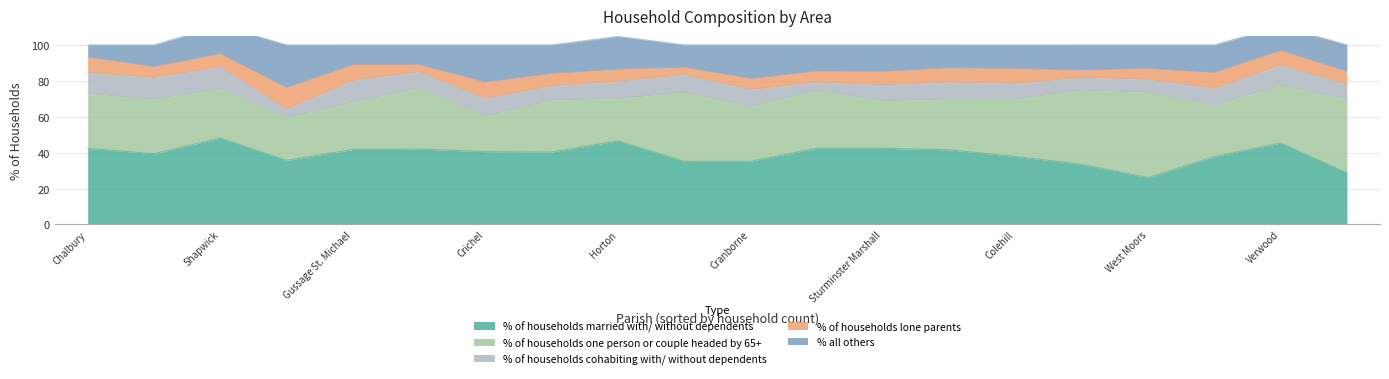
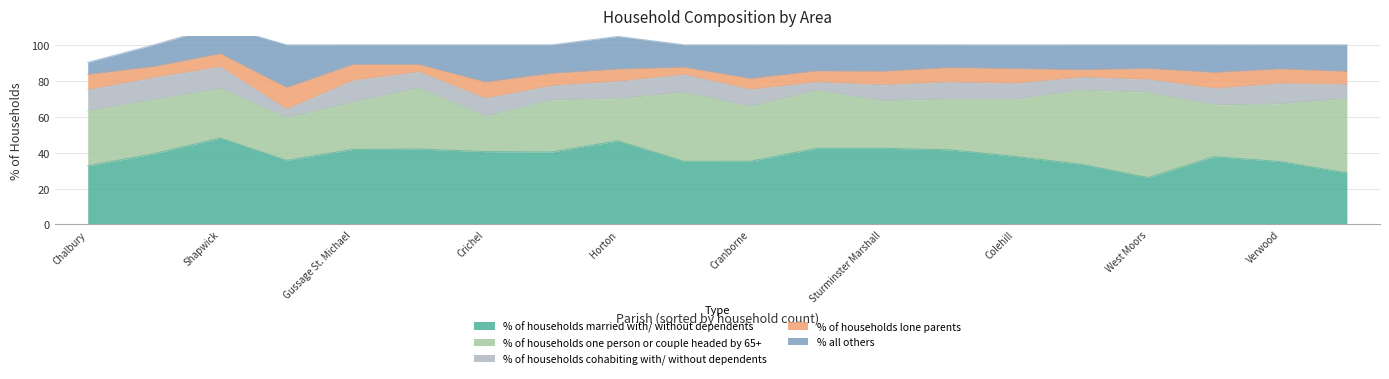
% of households married with/ without dependents, Chalbury: 42 -> 33
% of households married with/ without dependents, Verwood: 45 -> 35
